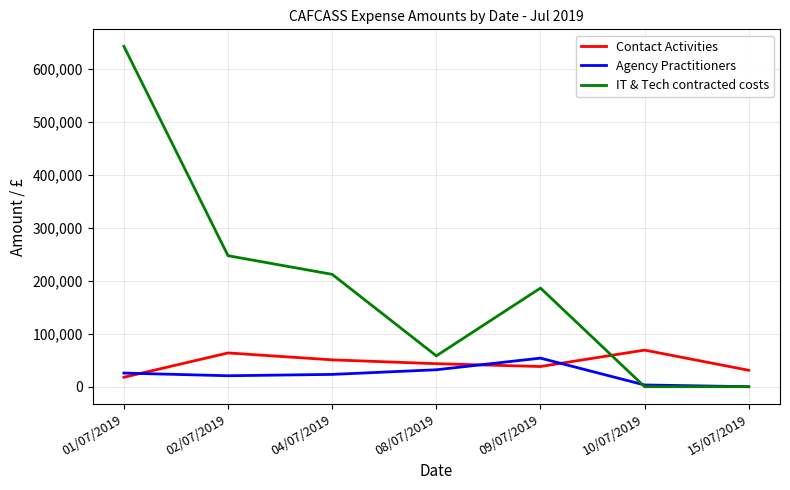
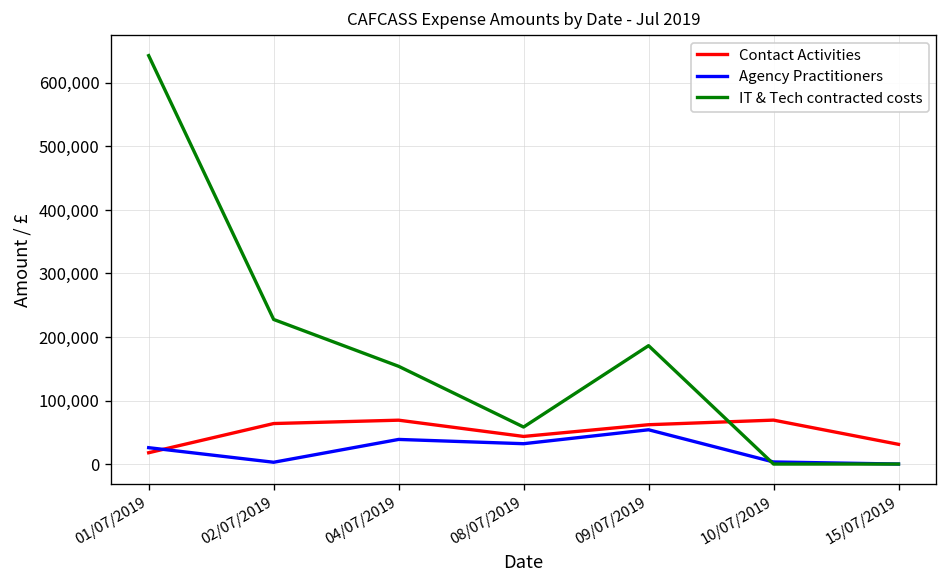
Agency Practitioners, 02/07/2019: 20,000 -> 0
IT & Tech contracted costs, 02/07/2019: 250,000 -> 230,000
Contact Activities, 04/07/2019: 50,000 -> 70,000
Agency Practitioners, 04/07/2019: 20,000 -> 40,000
IT & Tech contracted costs, 04/07/2019: 210,000 -> 150,000
Contact Activities, 09/07/2019: 40,000 -> 60,000
